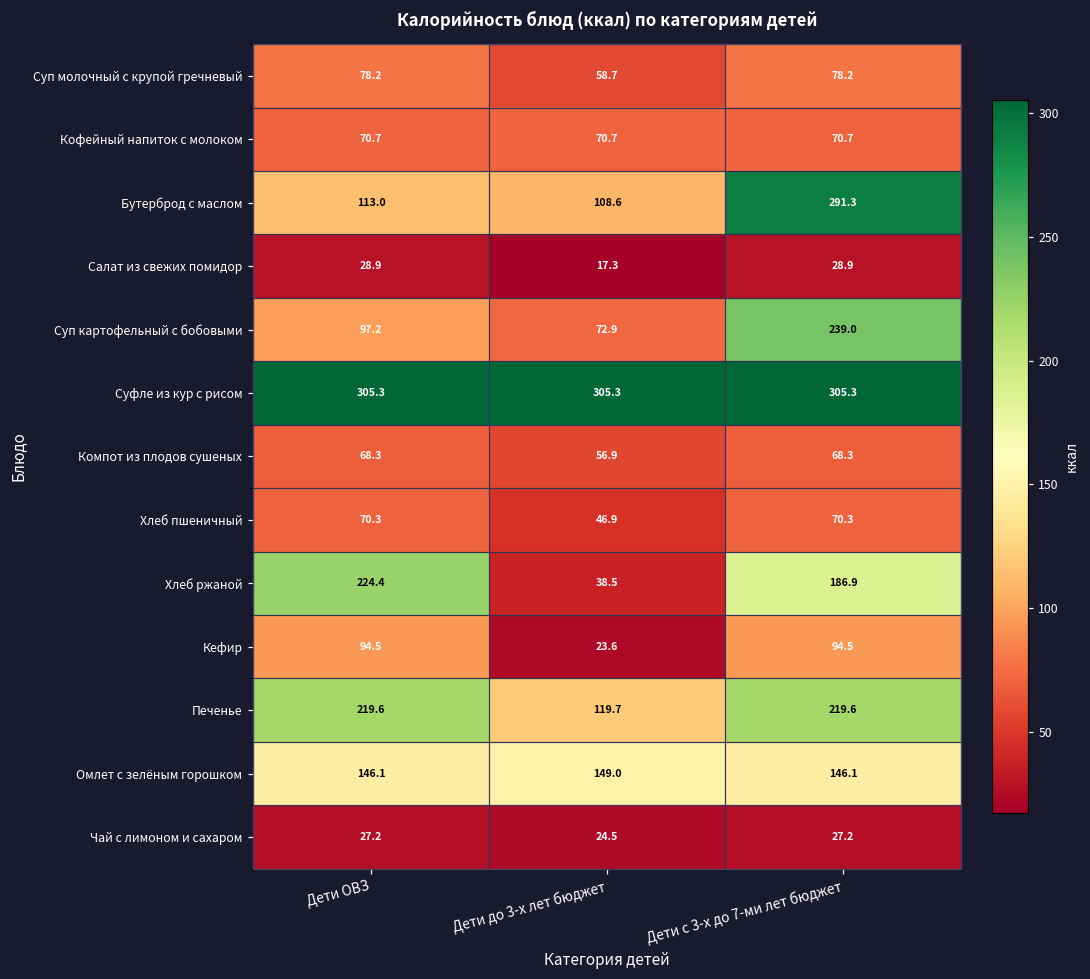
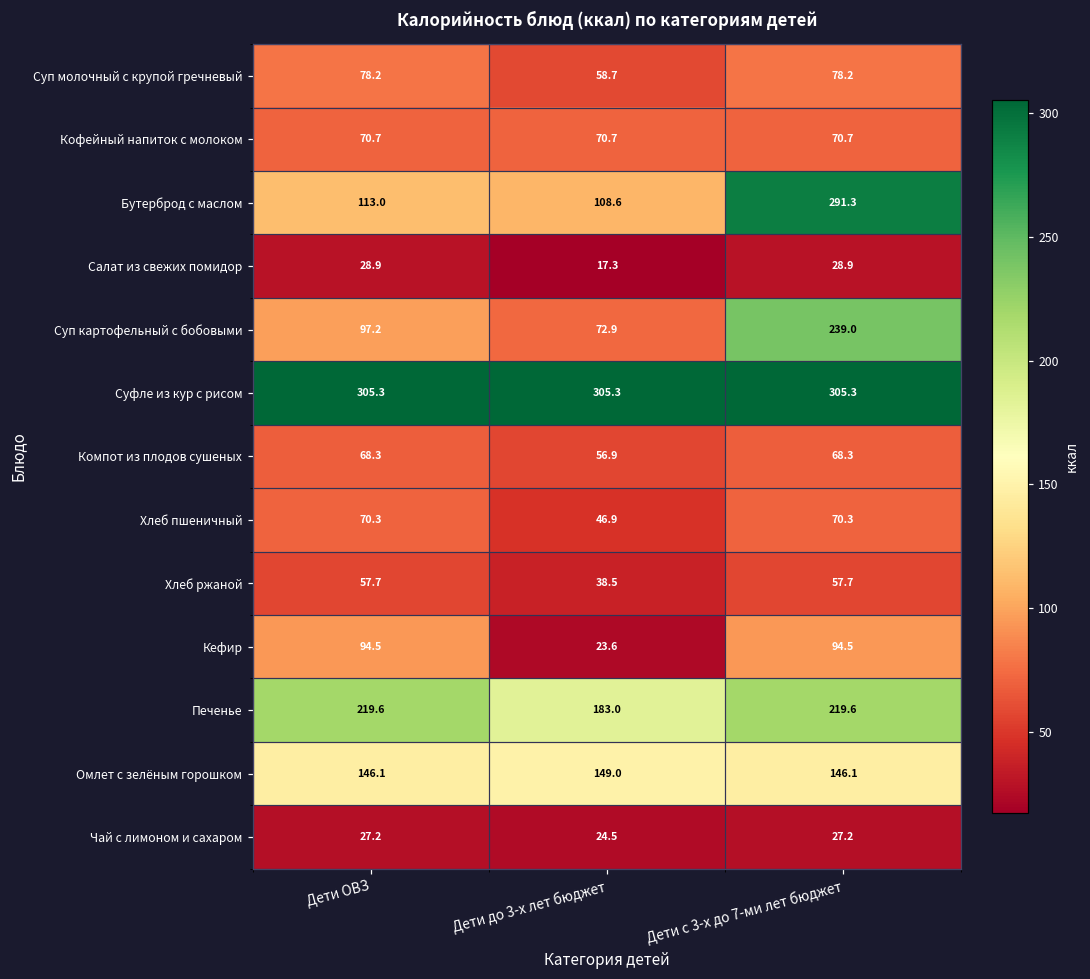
Хлеб ржаной, Дети ОВЗ: 224.4 -> 57.7
Хлеб ржаной, Дети с 3-х до 7-ми лет бюджет: 186.9 -> 57.7
Печенье, Дети до 3-х лет бюджет: 119.7 -> 183.0
